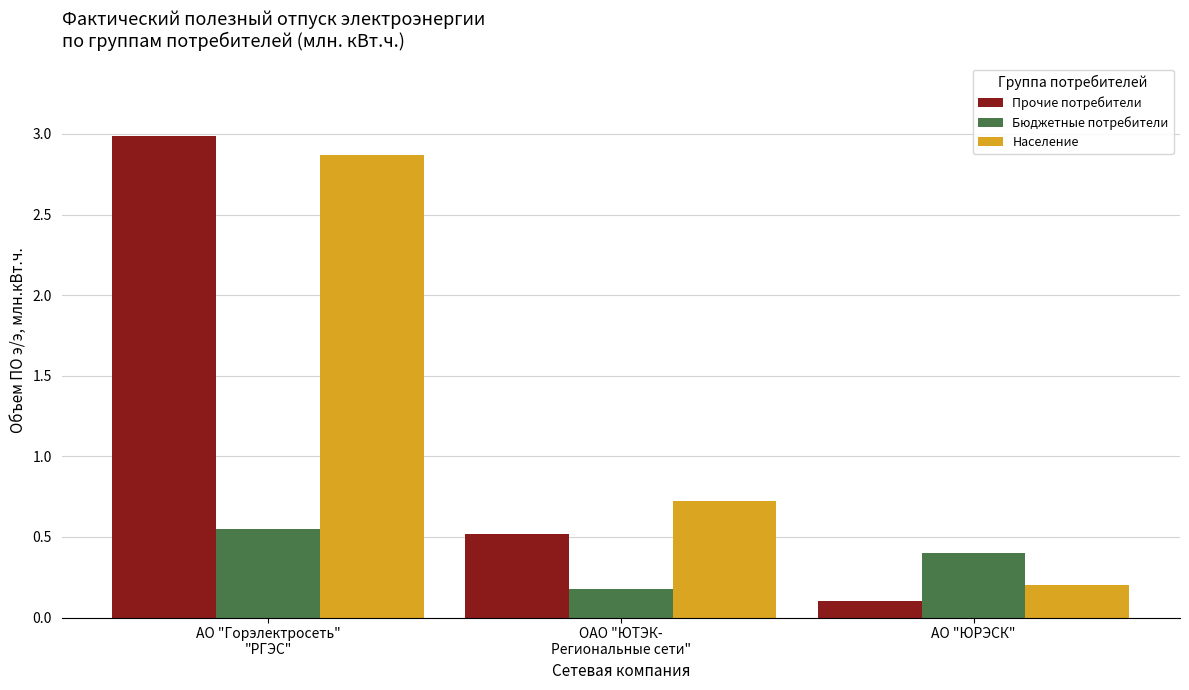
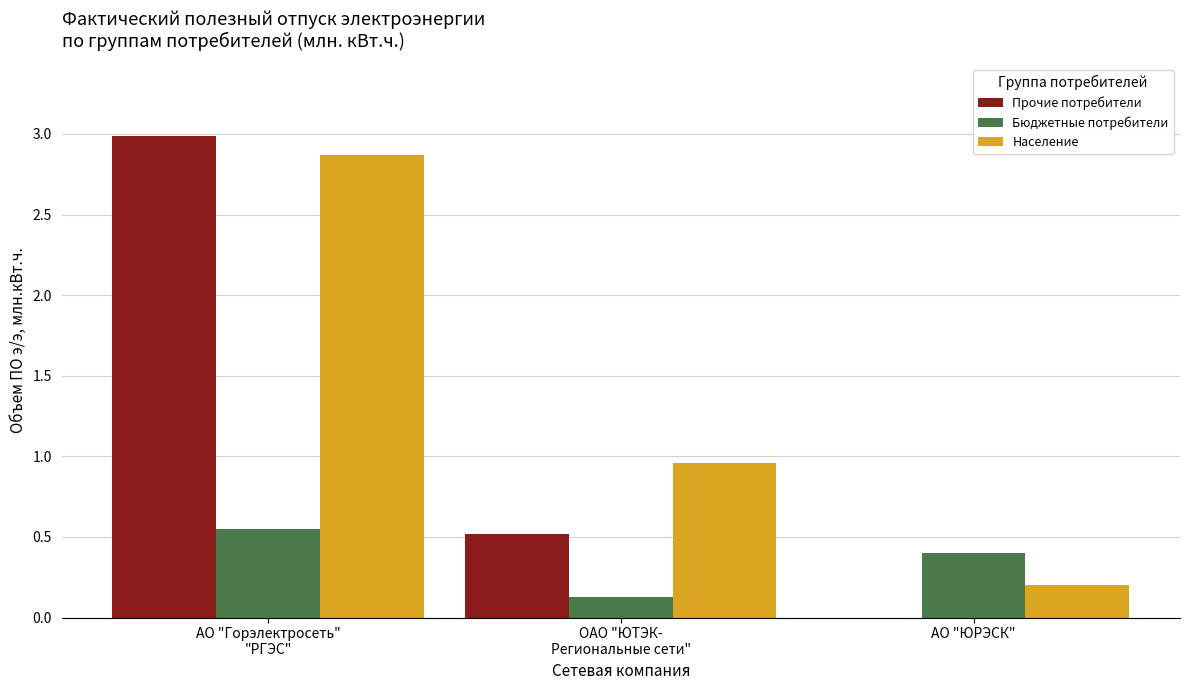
Бюджетные потребители, ОАО "ЮТЭК- Региональные сети": 0.18 -> 0.13
Население, ОАО "ЮТЭК- Региональные сети": 0.72 -> 0.96
Прочие потребители, АО "ЮРЭСК": 0.1 -> 0.0
